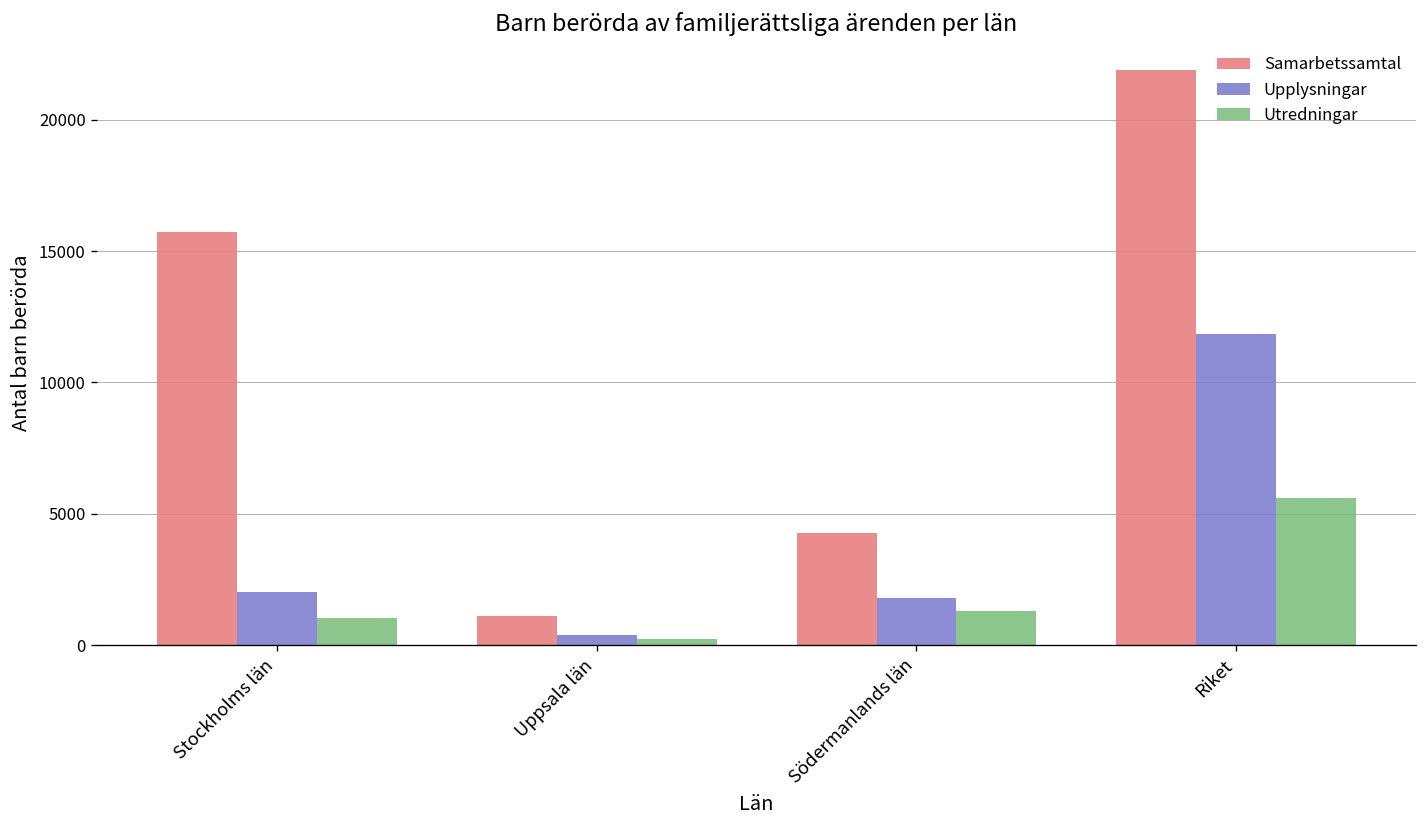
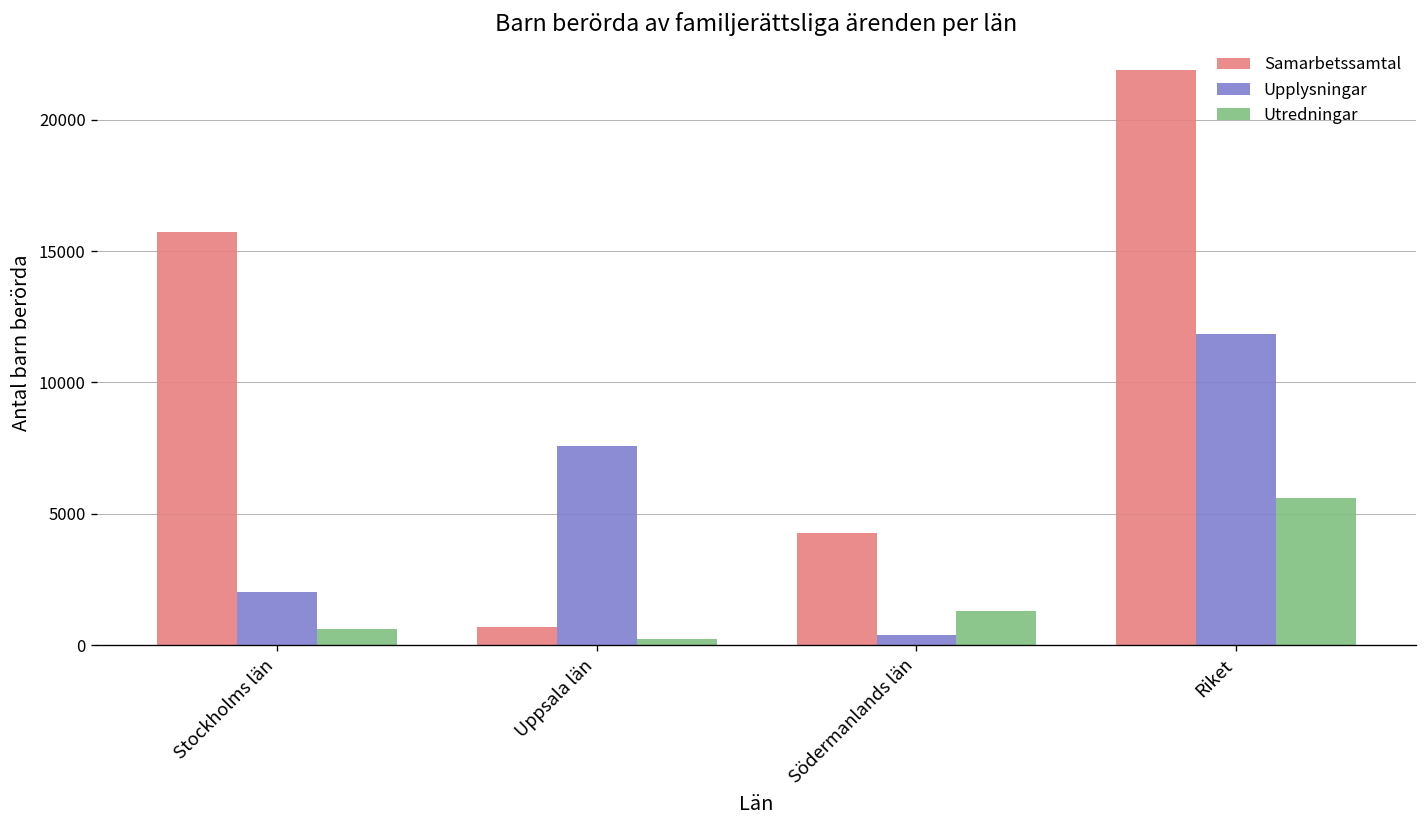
Utredningar, Stockholms län: 1000 -> 600
Samarbetssamtal, Uppsala län: 1100 -> 700
Upplysningar, Uppsala län: 400 -> 7600
Upplysningar, Södermanlands län: 1800 -> 400
